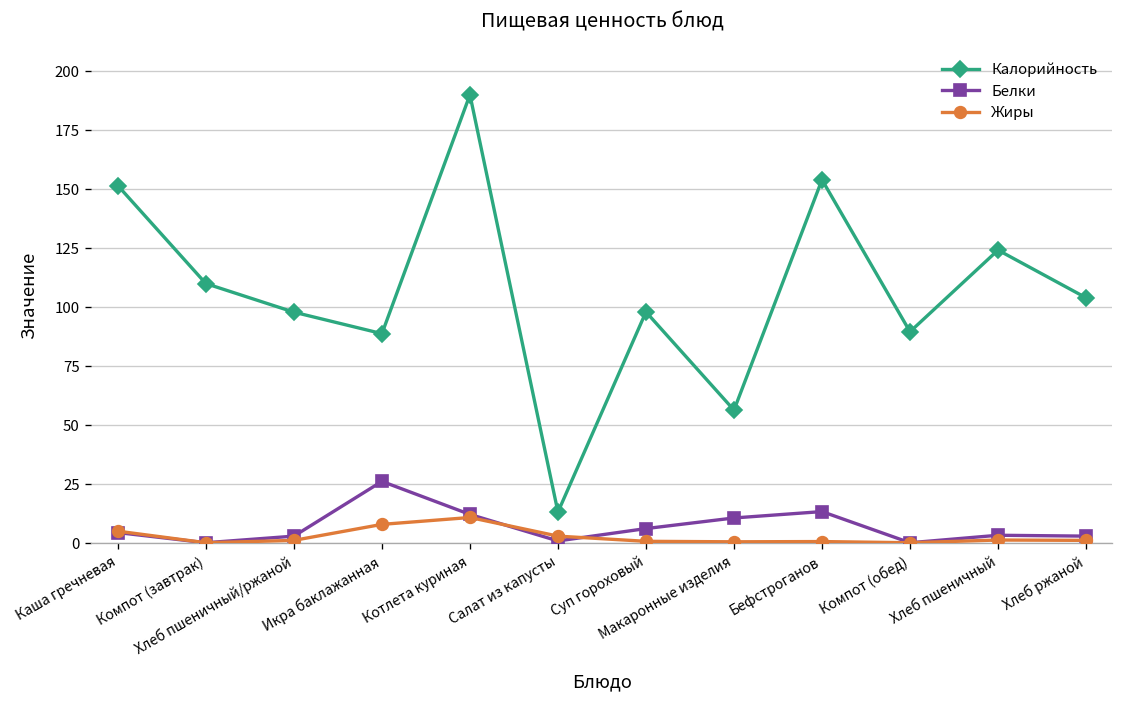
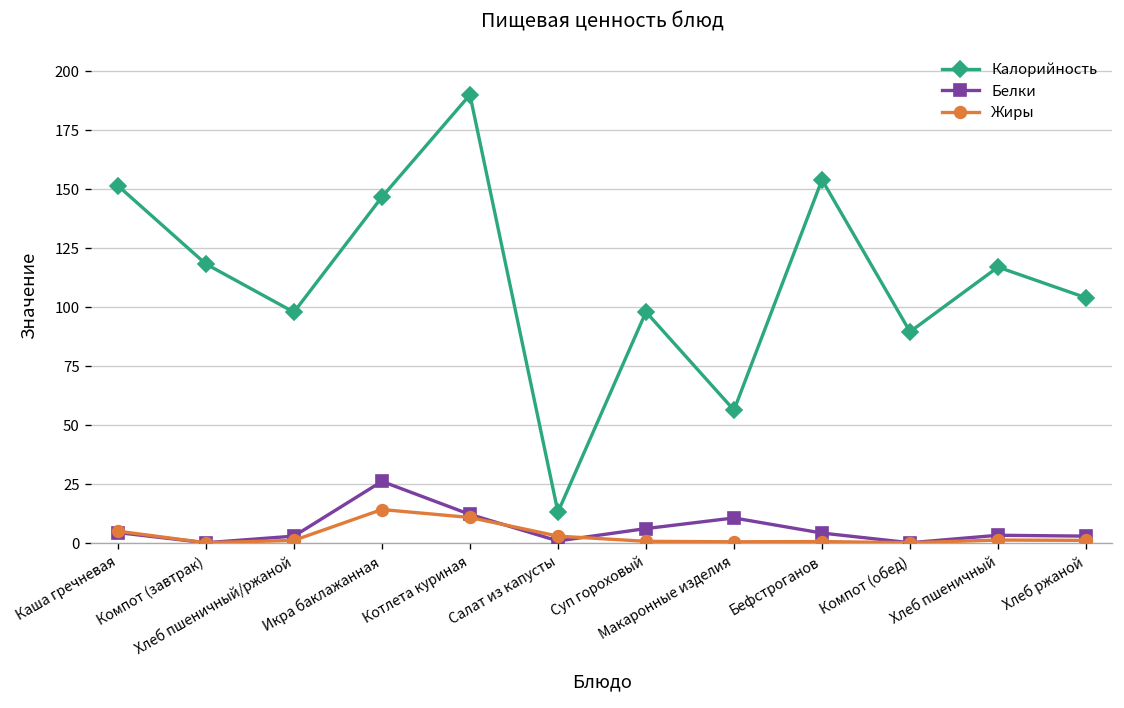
Калорийность, Компот (завтрак): 110 -> 118
Калорийность, Икра баклажанная: 89 -> 147
Жиры, Икра баклажанная: 8 -> 14
Белки, Бефстроганов: 13 -> 4
Калорийность, Хлеб пшеничный: 124 -> 117
